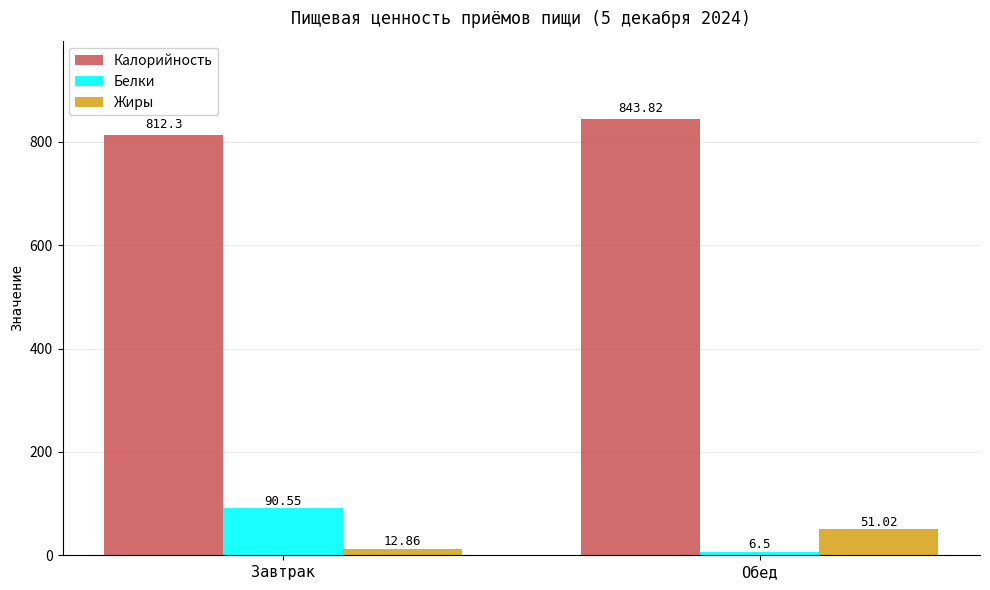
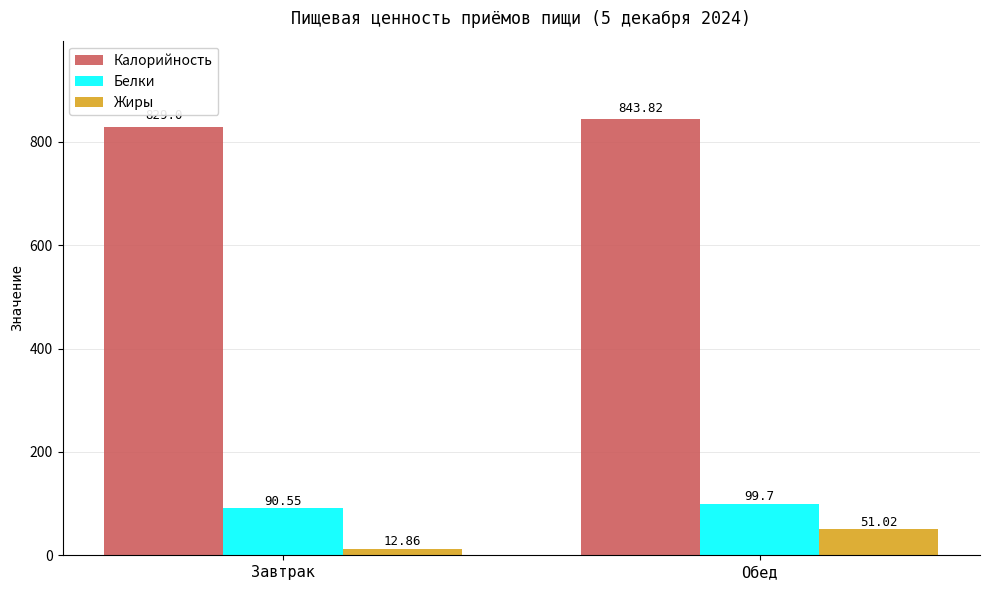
Калорийность, Завтрак: 810 -> 830
Белки, Обед: 6.5 -> 99.7
